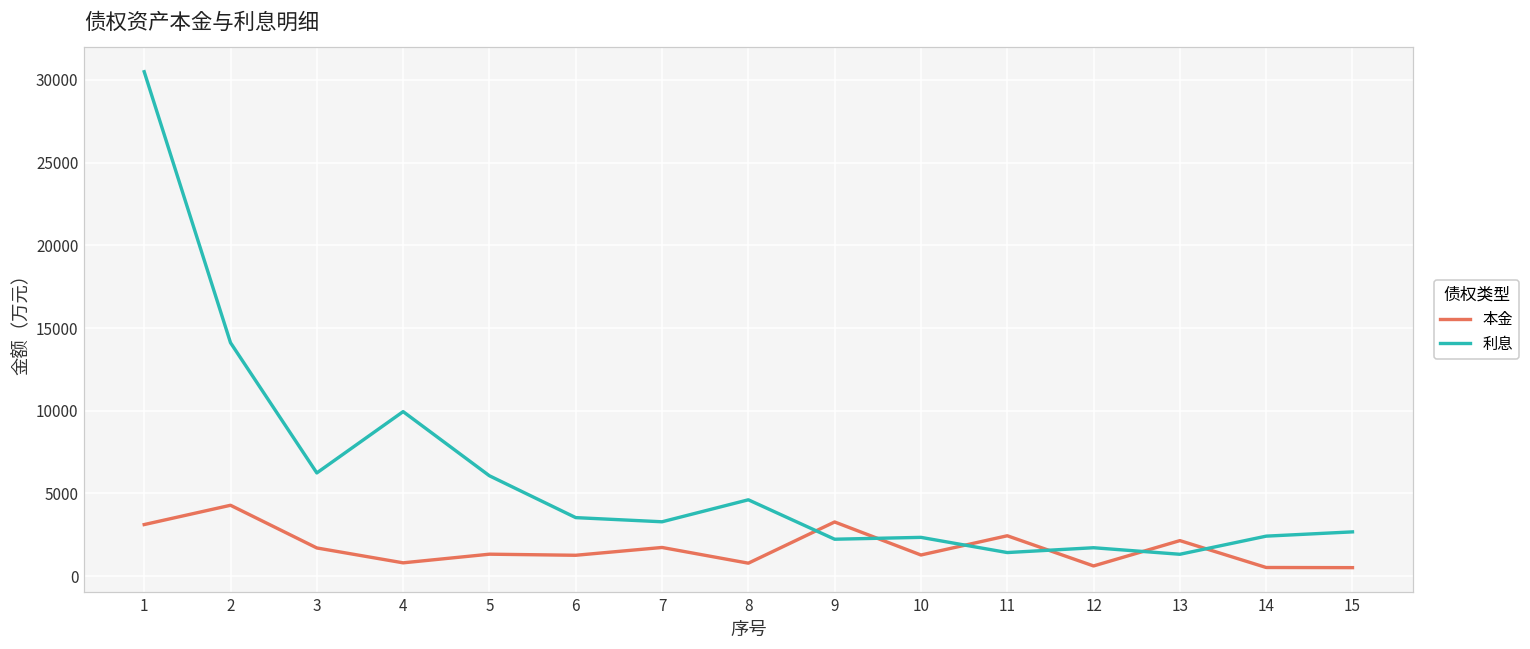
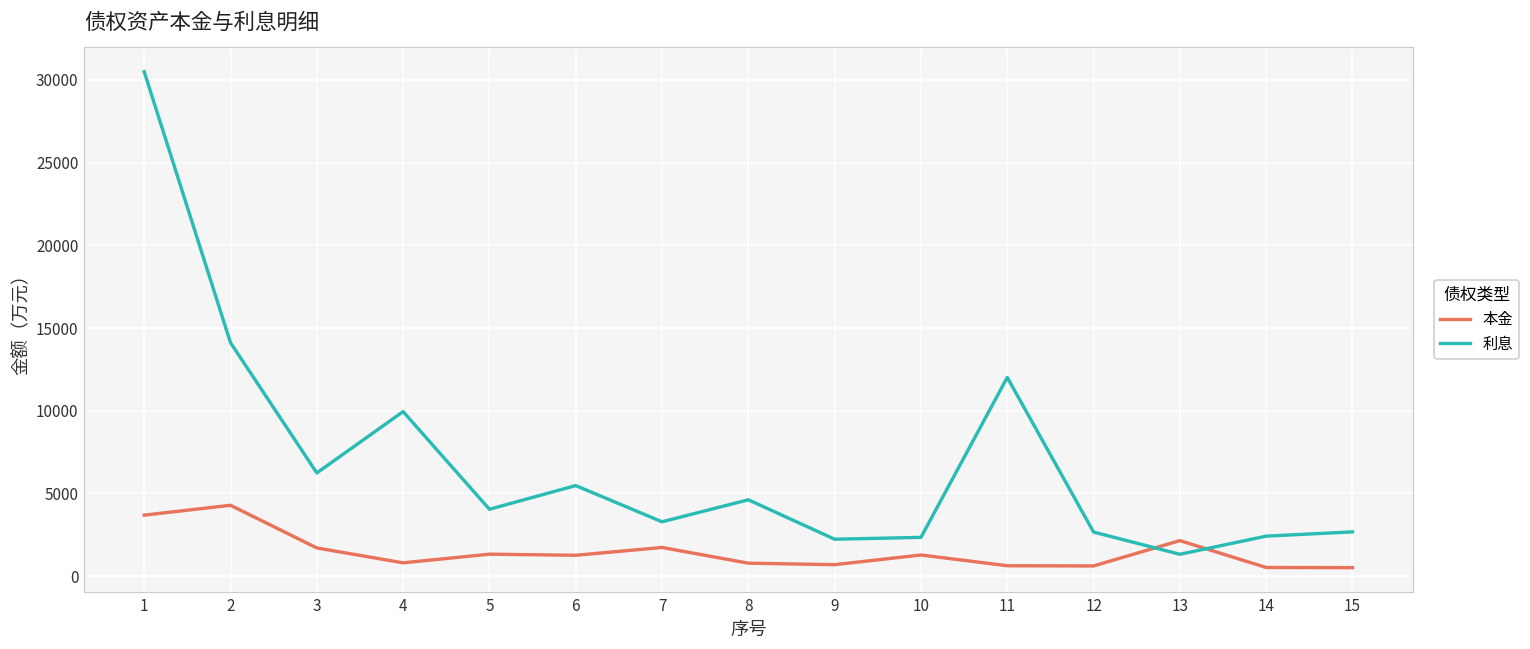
本金, 1: 3100 -> 3700
利息, 5: 6100 -> 4000
利息, 6: 3500 -> 5500
本金, 9: 3300 -> 700
本金, 11: 2400 -> 600
利息, 11: 1400 -> 12000
利息, 12: 1700 -> 2700
